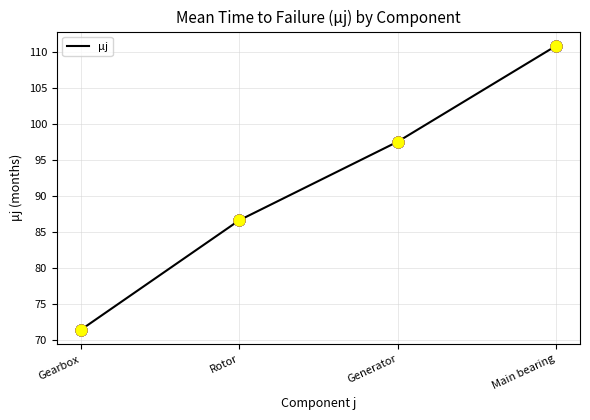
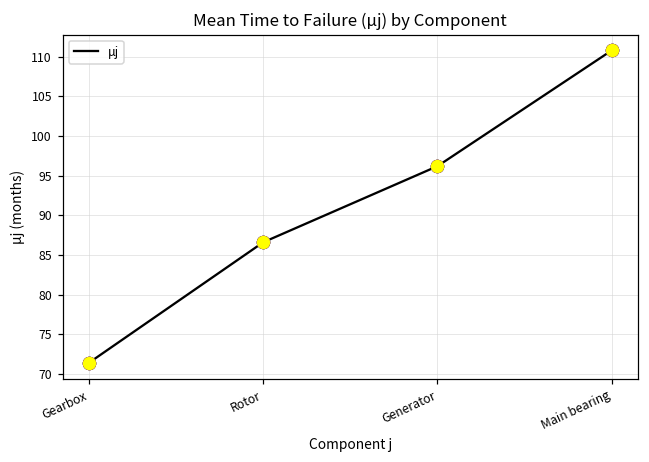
μj, Generator: 98 -> 96
